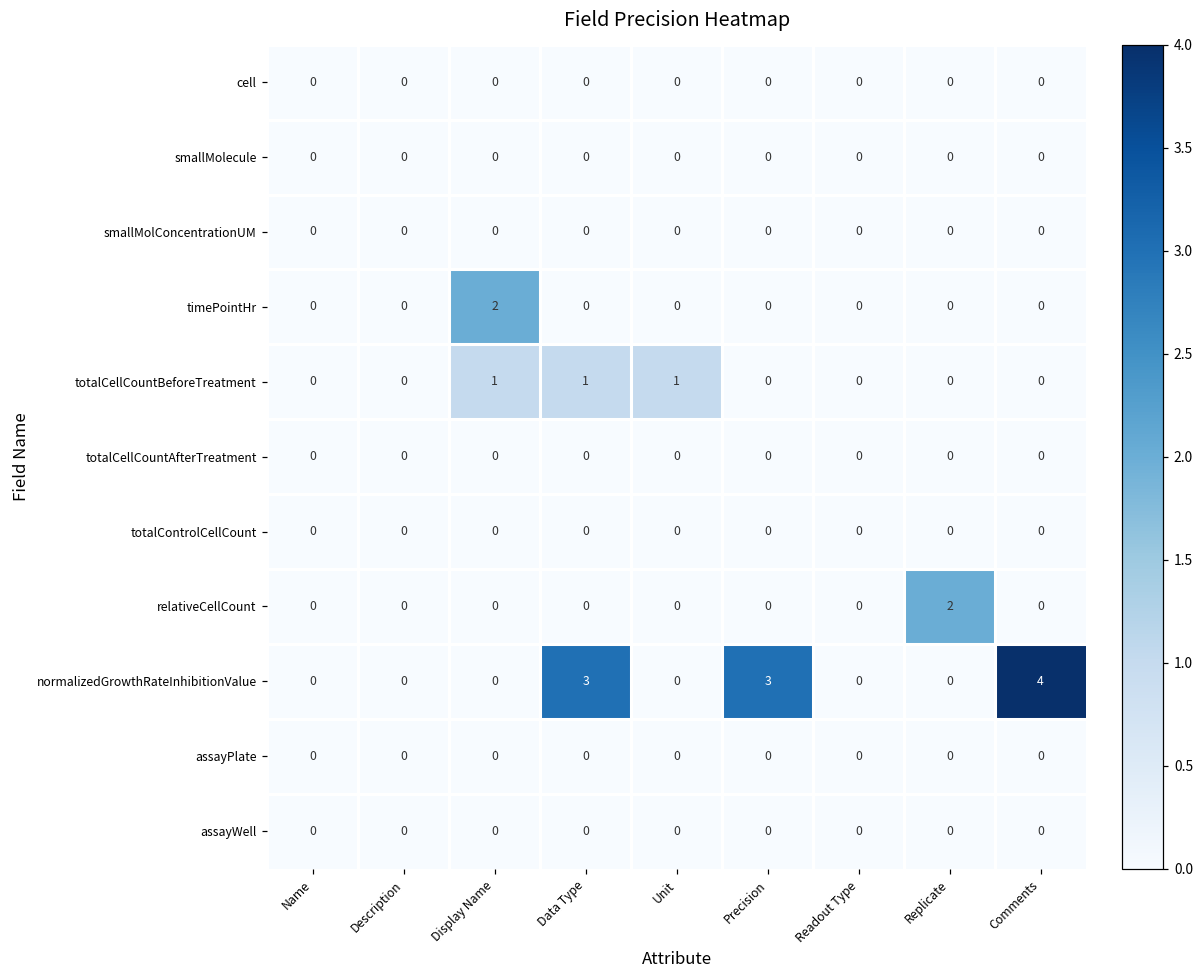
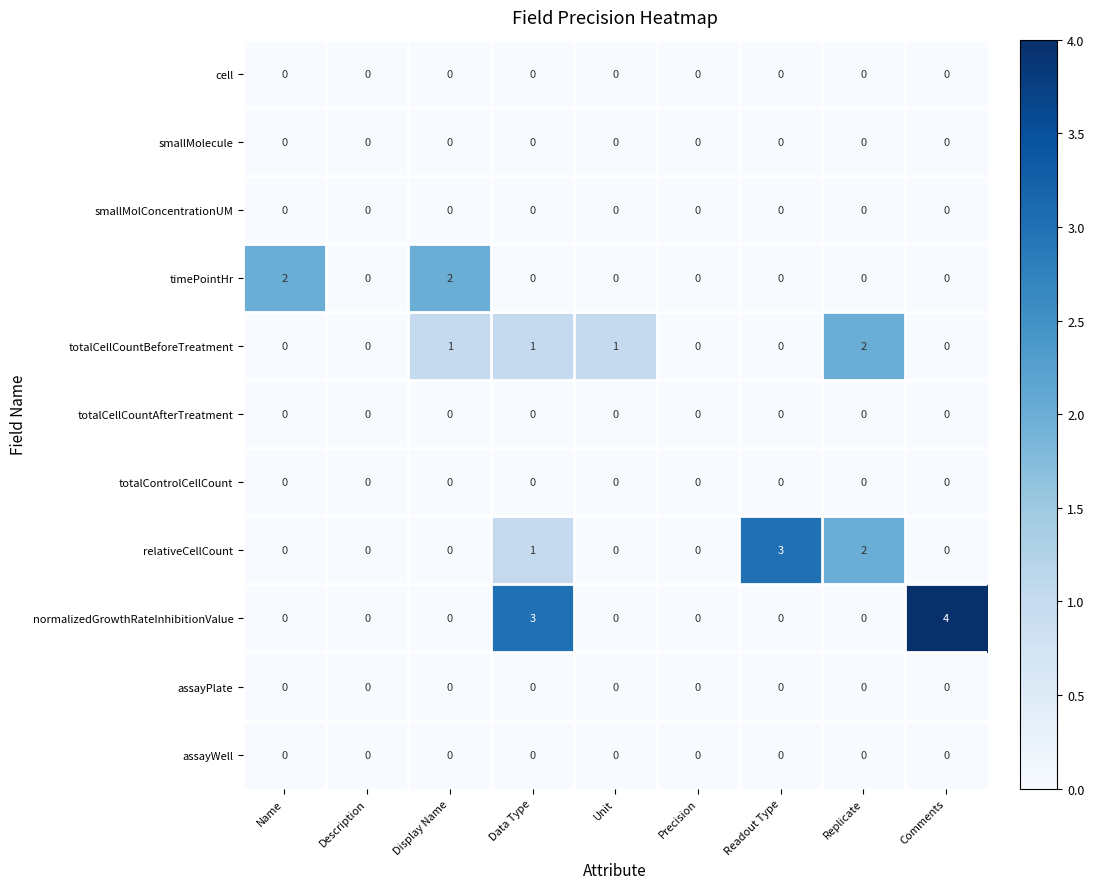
timePointHr, Name: 0 -> 2
totalCellCountBeforeTreatment, Replicate: 0 -> 2
relativeCellCount, Data Type: 0 -> 1
relativeCellCount, Readout Type: 0 -> 3
normalizedGrowthRateInhibitionValue, Precision: 3 -> 0
